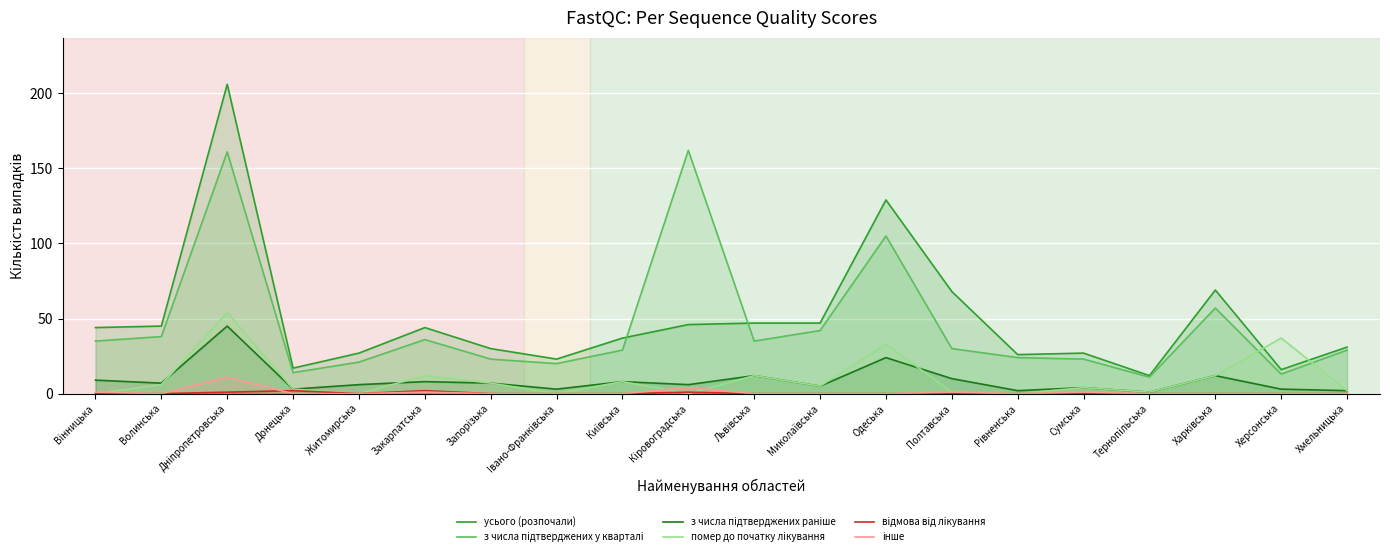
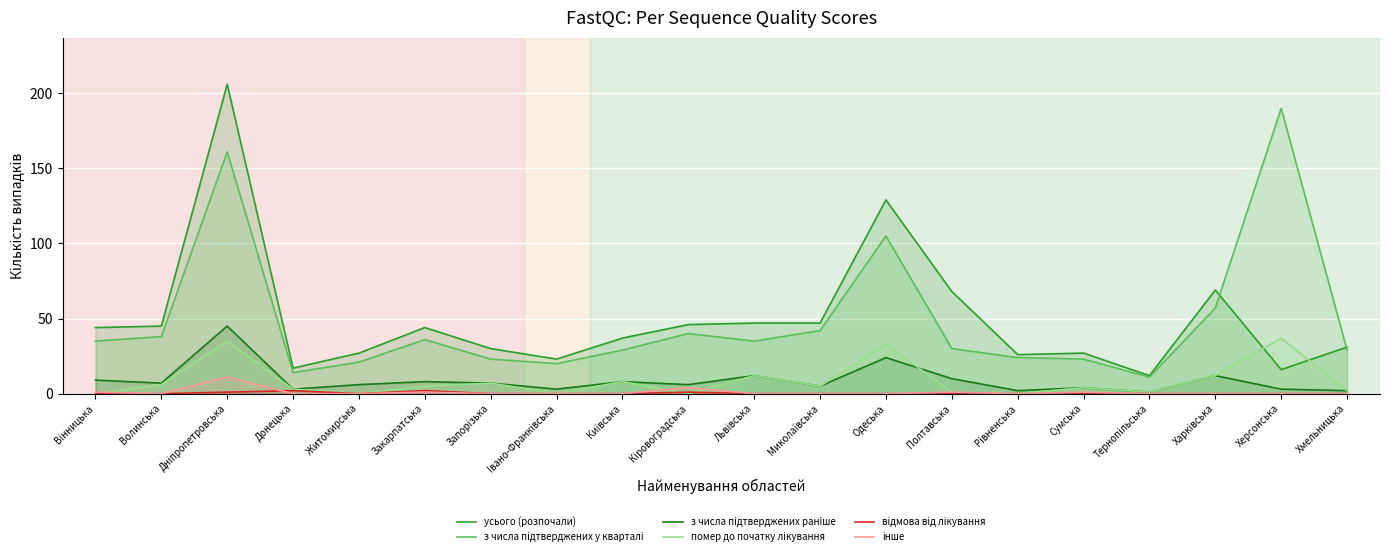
помер до початку лікування, Дніпропетровська: 54 -> 35
помер до початку лікування, Закарпатська: 12 -> 5
з числа підтверджених у кварталі, Кіровоградська: 162 -> 40
з числа підтверджених у кварталі, Херсонська: 13 -> 190
